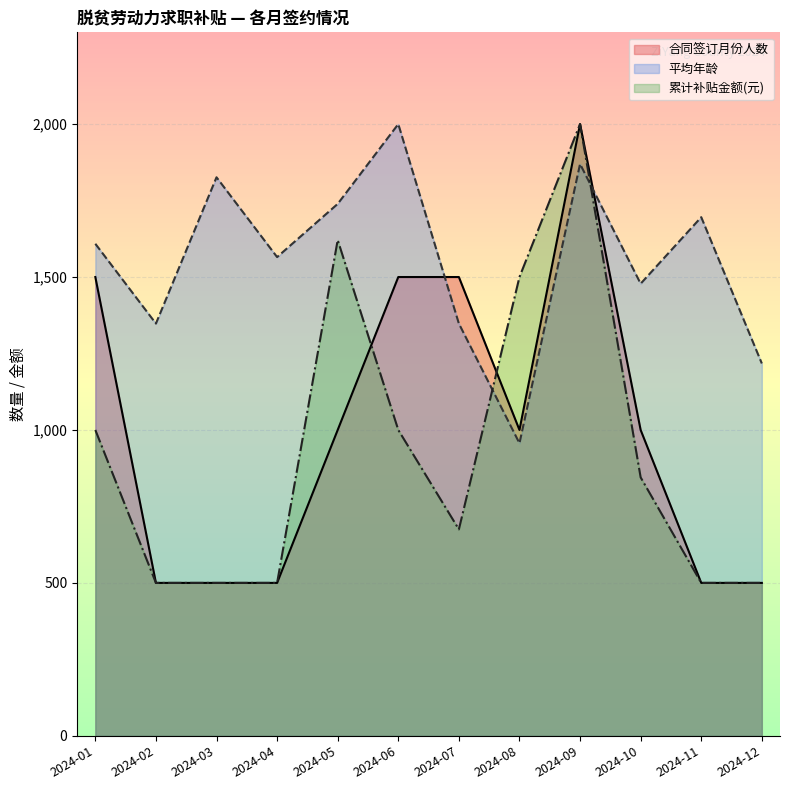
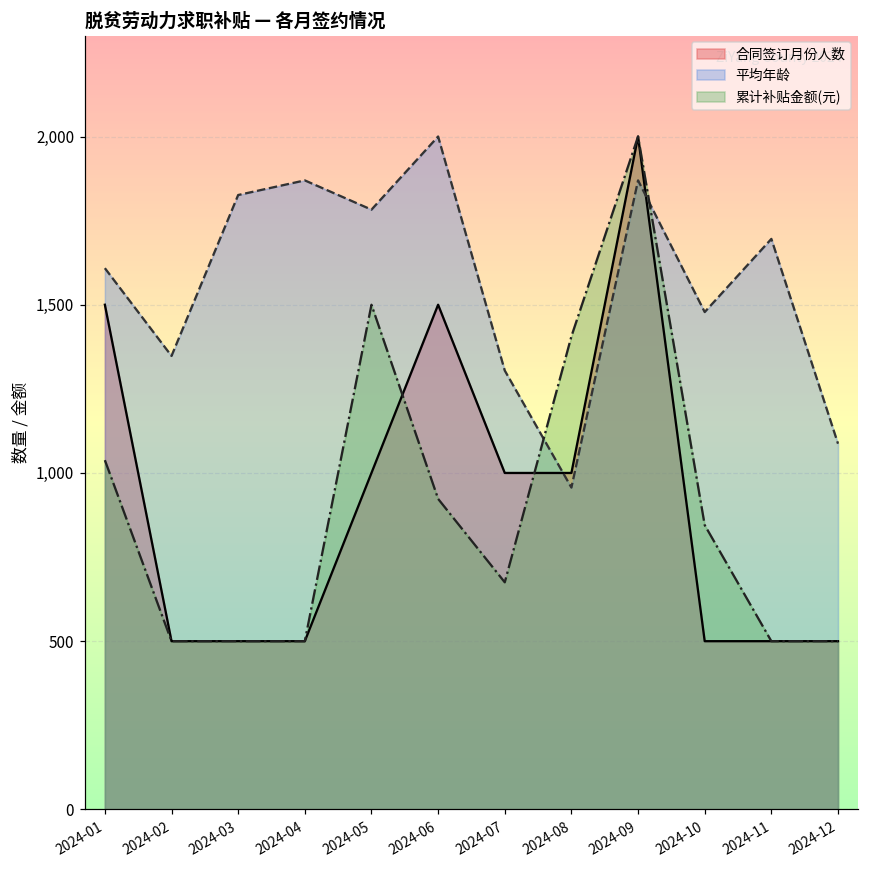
累计补贴金额(元), 2024-01: 1,000 -> 1,040
平均年龄, 2024-04: 1,570 -> 1,870
平均年龄, 2024-05: 1,740 -> 1,780
累计补贴金额(元), 2024-05: 1,620 -> 1,500
累计补贴金额(元), 2024-06: 1,000 -> 920
合同签订月份人数, 2024-07: 1,500 -> 1,000
平均年龄, 2024-07: 1,350 -> 1,300
累计补贴金额(元), 2024-08: 1,500 -> 1,410
合同签订月份人数, 2024-10: 1,000 -> 500
平均年龄, 2024-12: 1,220 -> 1,090
